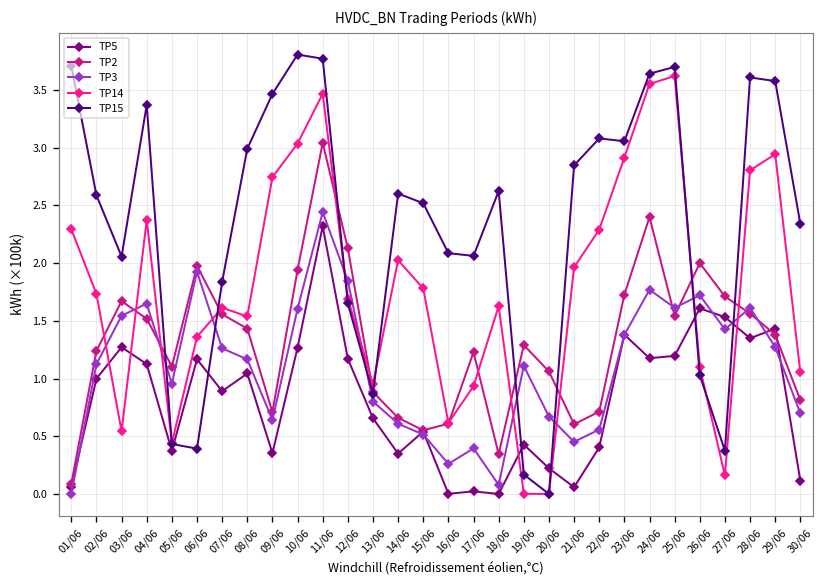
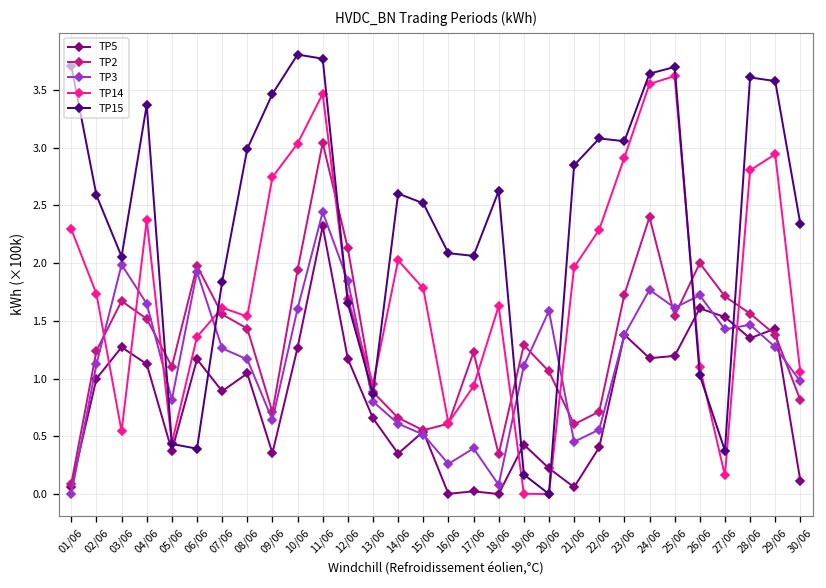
TP3, 03/06: 1.5 -> 2.0
TP3, 05/06: 1.0 -> 0.8
TP3, 20/06: 0.7 -> 1.6
TP3, 28/06: 1.6 -> 1.5
TP3, 30/06: 0.7 -> 1.0
